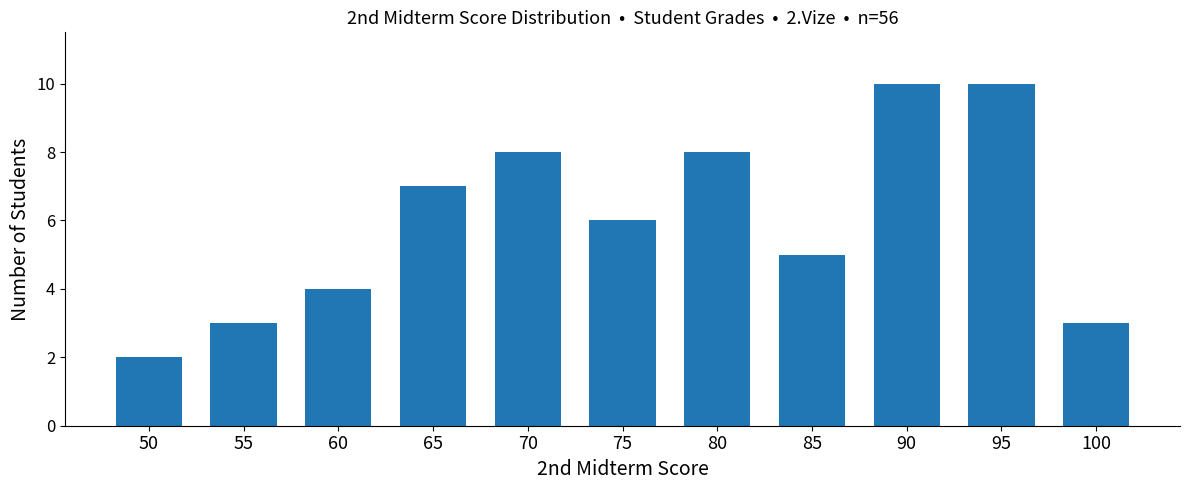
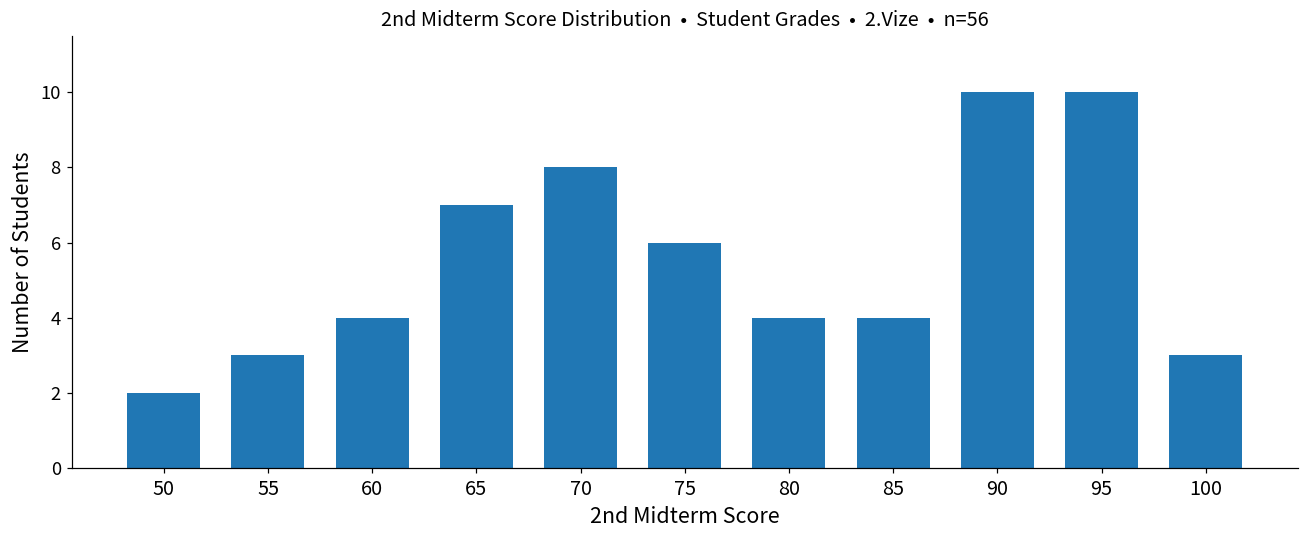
80: 8 -> 4
85: 5 -> 4
